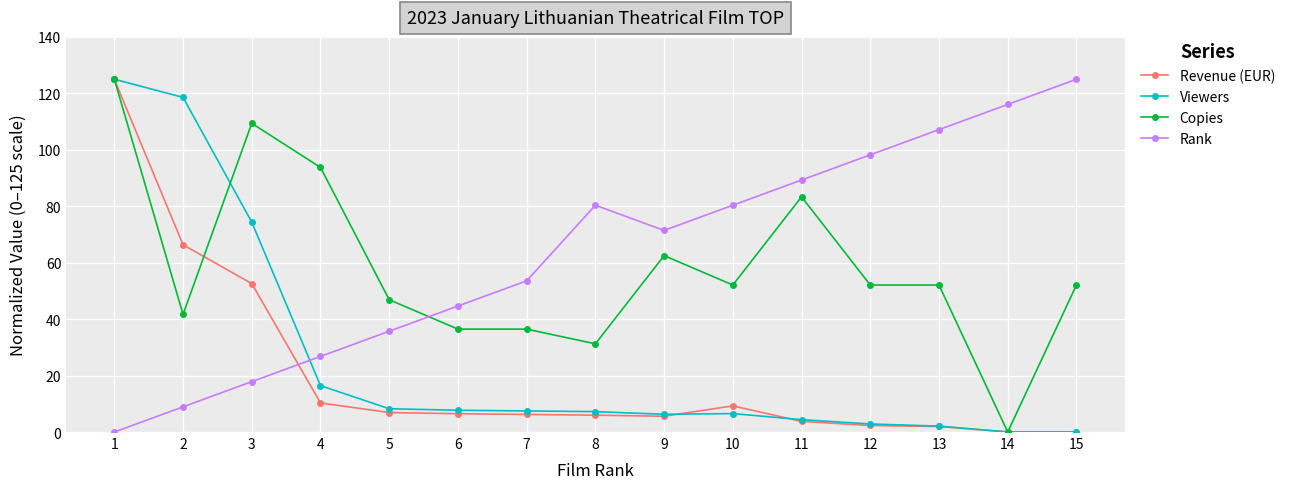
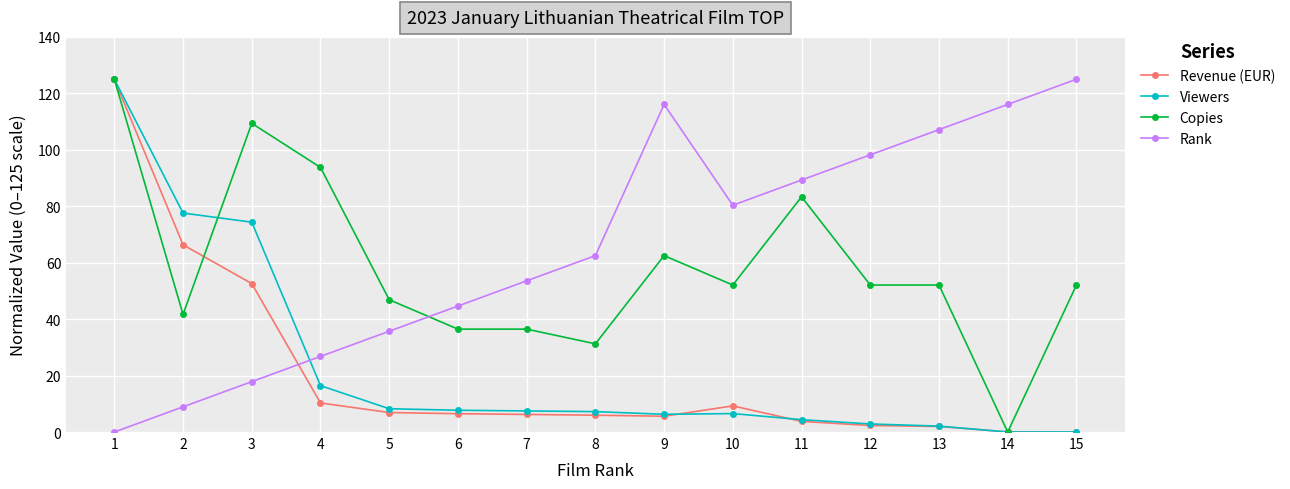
Viewers, 2: 119 -> 78
Rank, 8: 80 -> 63
Rank, 9: 71 -> 116
